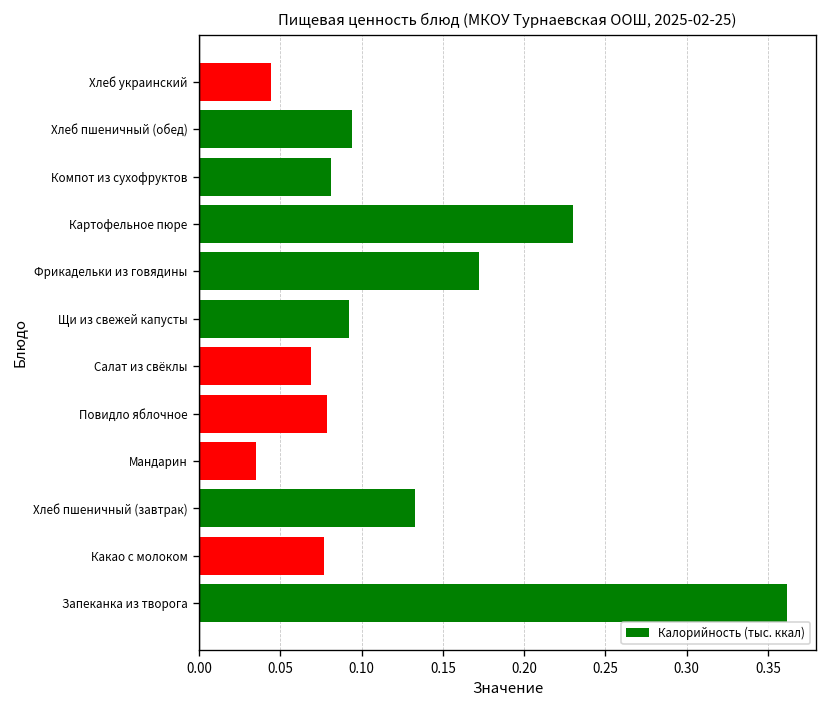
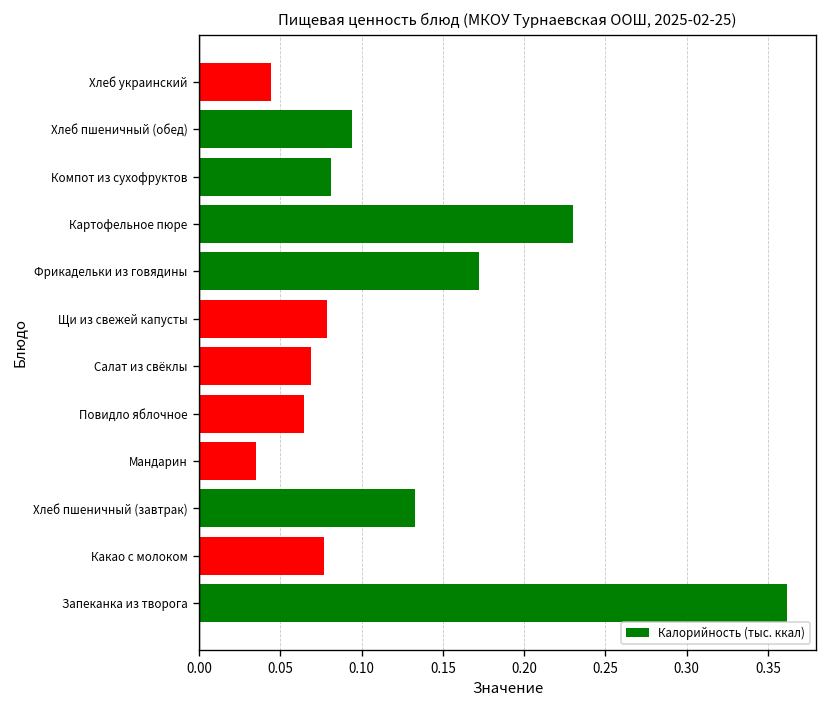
Щи из свежей капусты: 0.092 -> 0.079
Повидло яблочное: 0.079 -> 0.064
